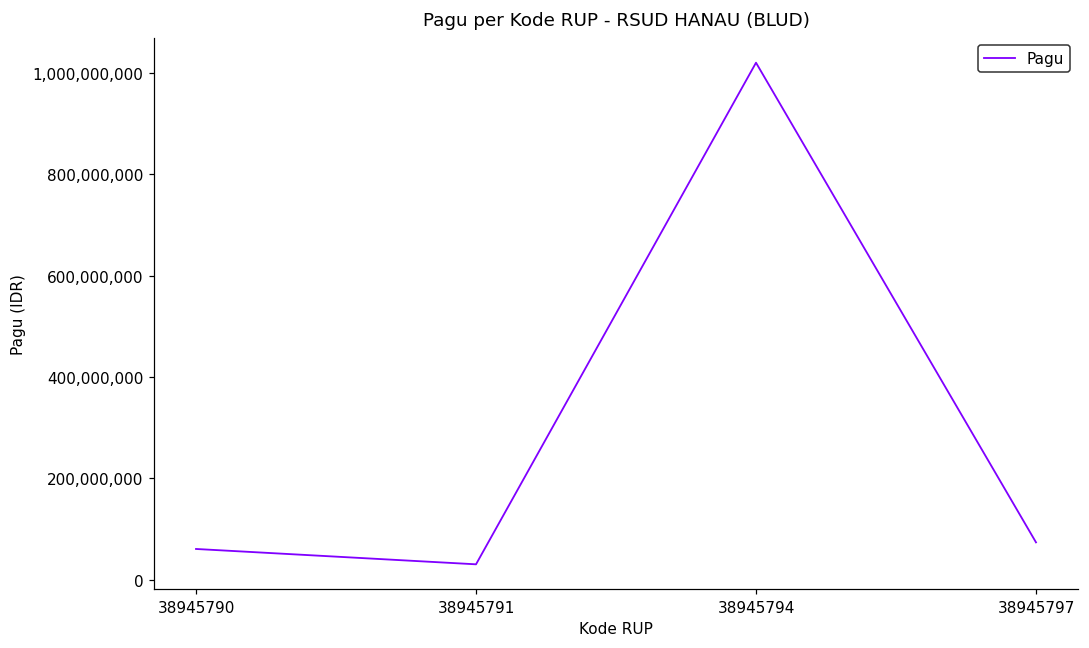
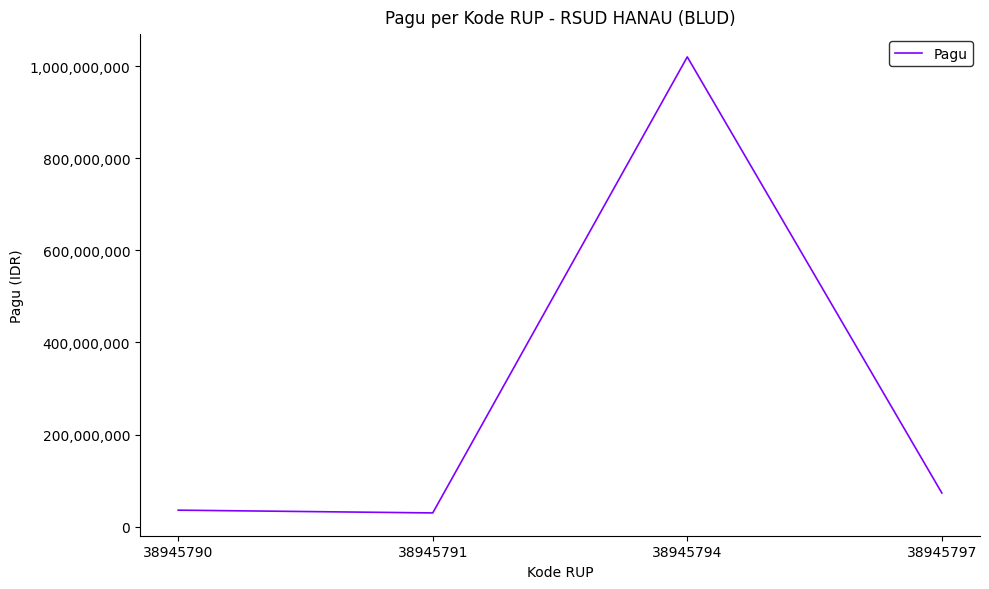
38945790: 60,000,000 -> 40,000,000
